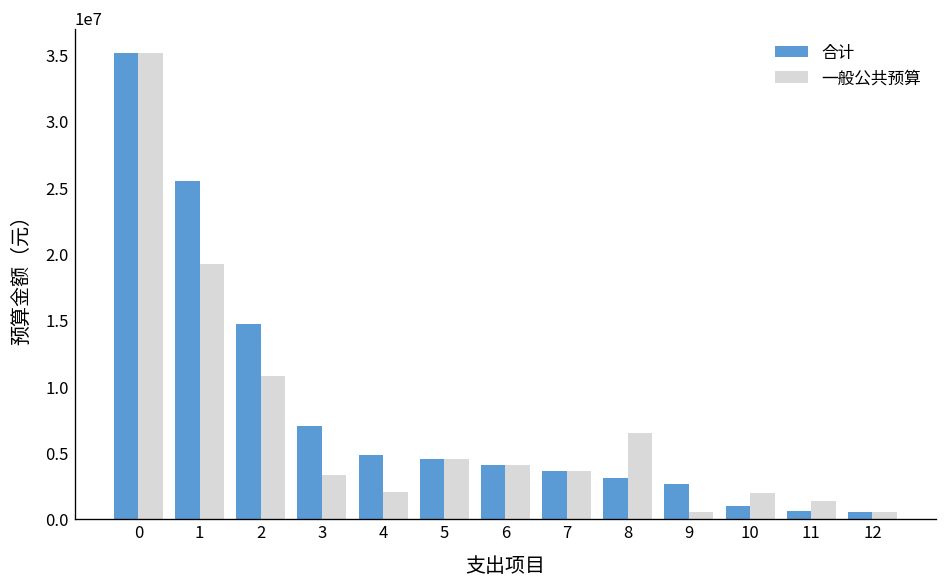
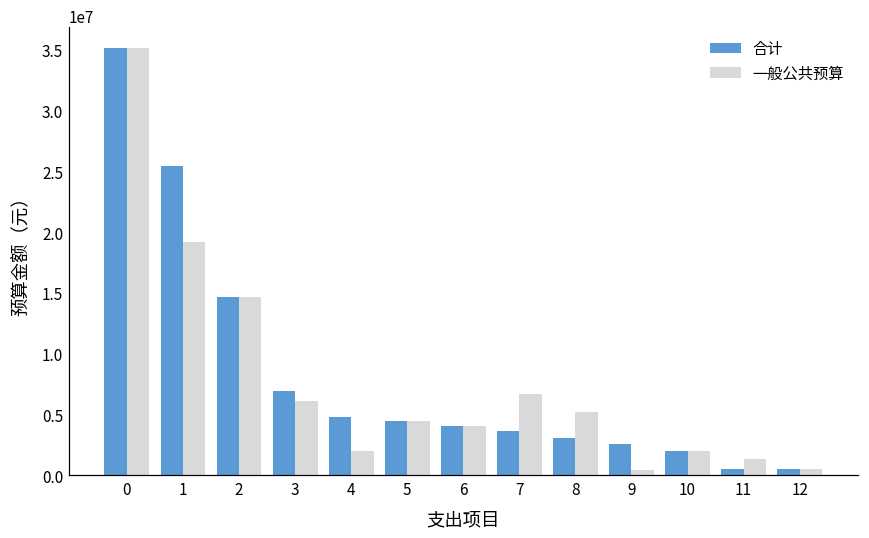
一般公共预算, 2: 10800000 -> 14700000
一般公共预算, 3: 3300000 -> 6100000
一般公共预算, 7: 3600000 -> 6700000
一般公共预算, 8: 6500000 -> 5200000
合计, 10: 1000000 -> 2000000
